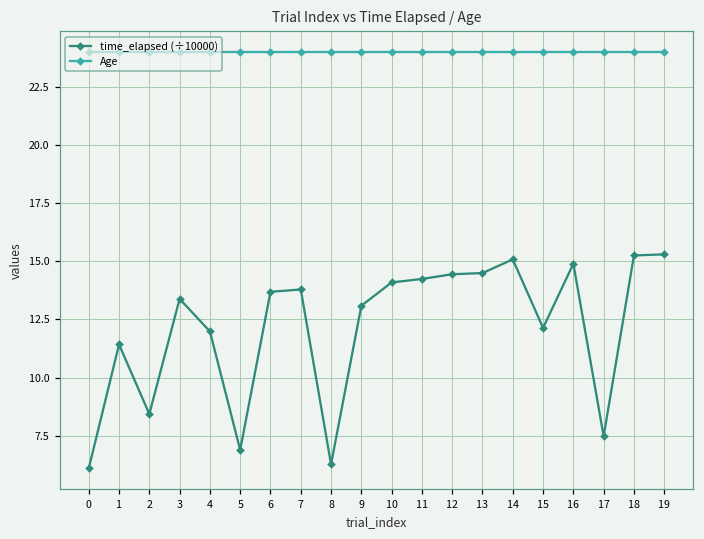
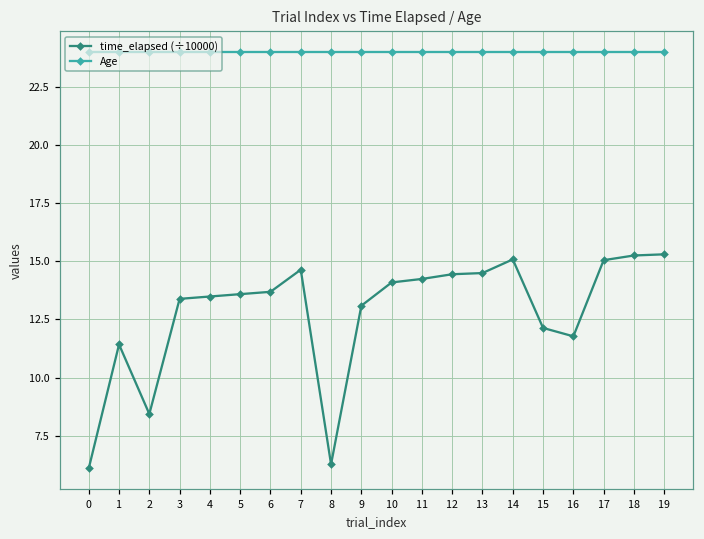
time_elapsed (÷10000), 4: 12.0 -> 13.5
time_elapsed (÷10000), 5: 6.9 -> 13.6
time_elapsed (÷10000), 7: 13.8 -> 14.6
time_elapsed (÷10000), 16: 14.9 -> 11.8
time_elapsed (÷10000), 17: 7.5 -> 15.0
